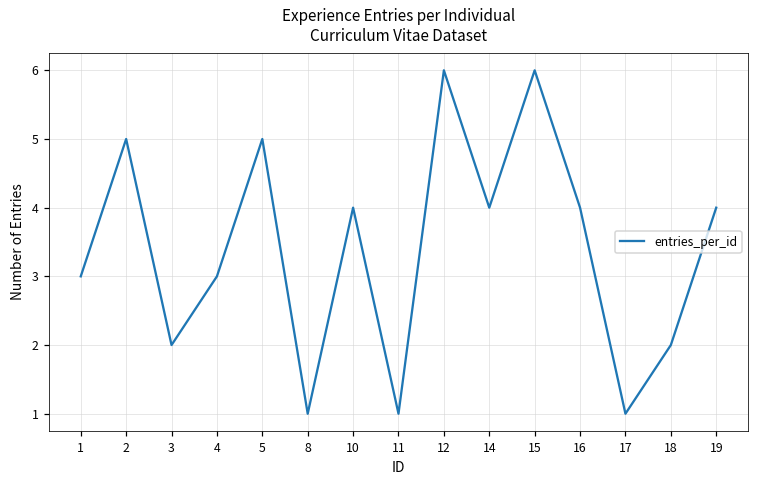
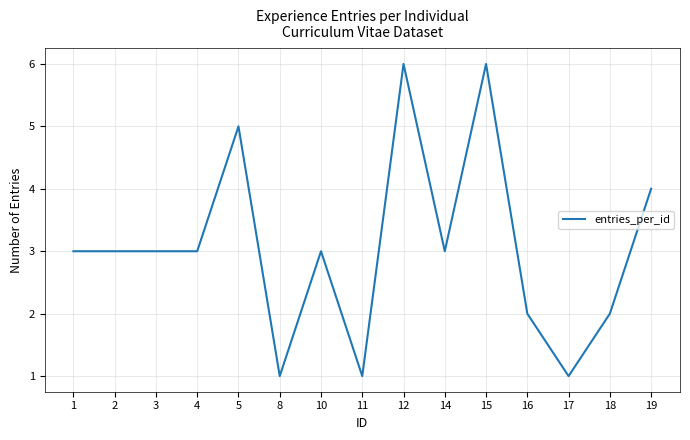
2: 5 -> 3
3: 2 -> 3
10: 4 -> 3
14: 4 -> 3
16: 4 -> 2
